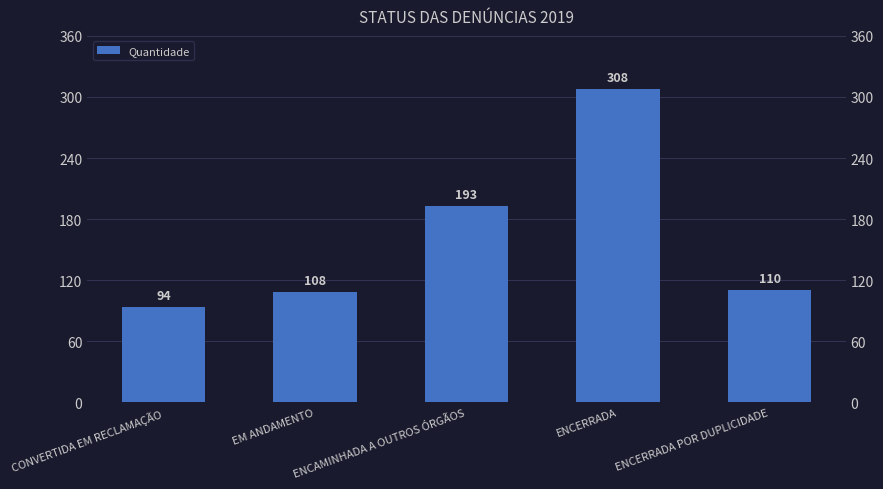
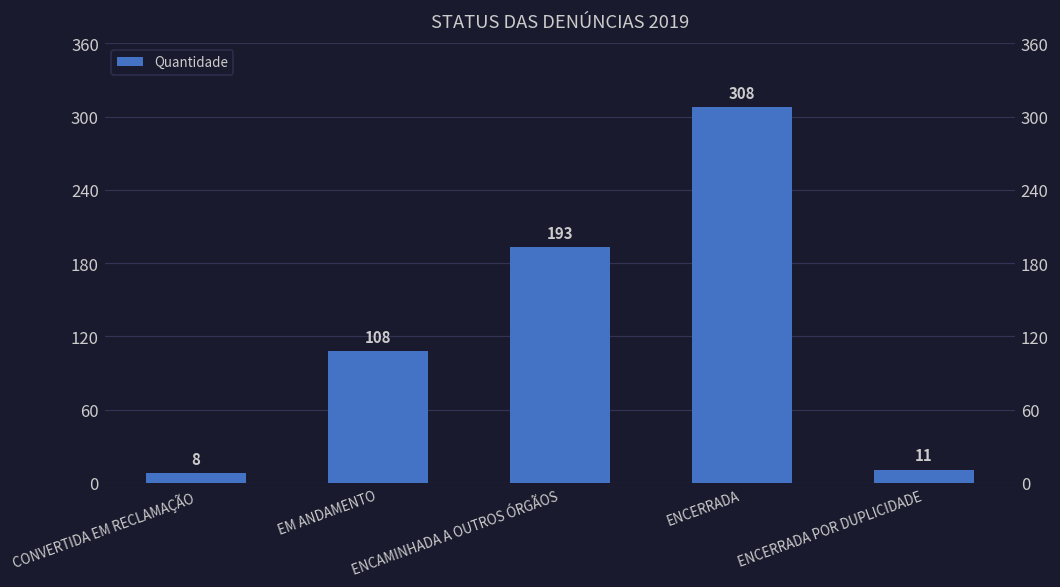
CONVERTIDA EM RECLAMAÇÃO: 94 -> 8
ENCERRADA POR DUPLICIDADE: 110 -> 11
